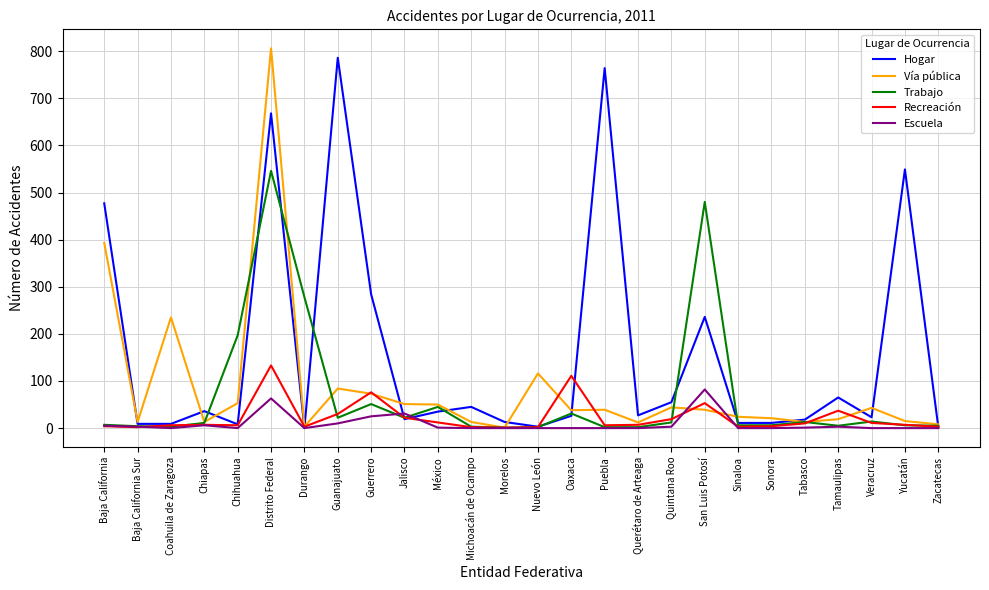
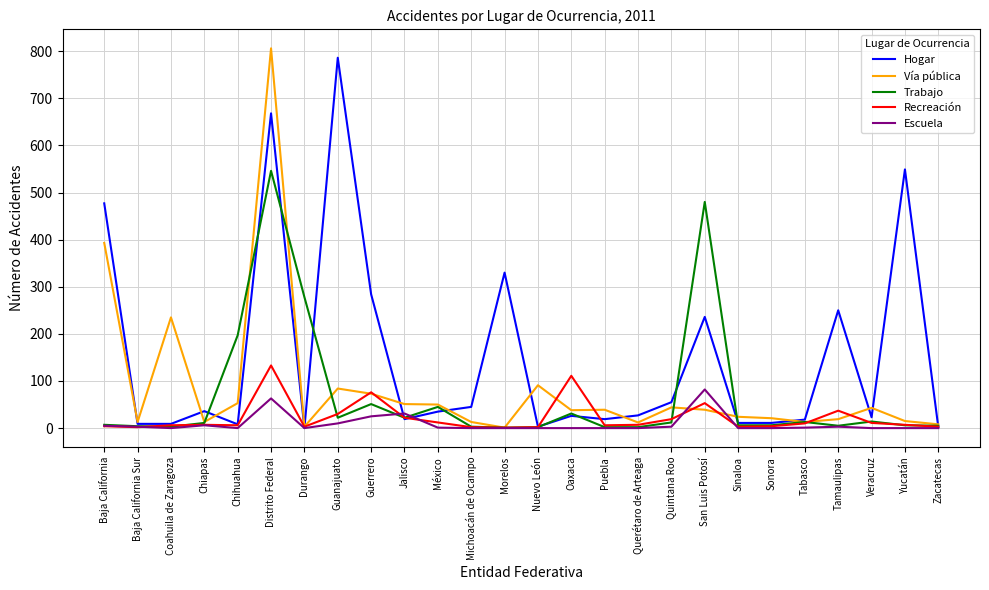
Hogar, Morelos: 10 -> 330
Vía pública, Nuevo León: 120 -> 90
Hogar, Puebla: 760 -> 20
Hogar, Tamaulipas: 70 -> 250
